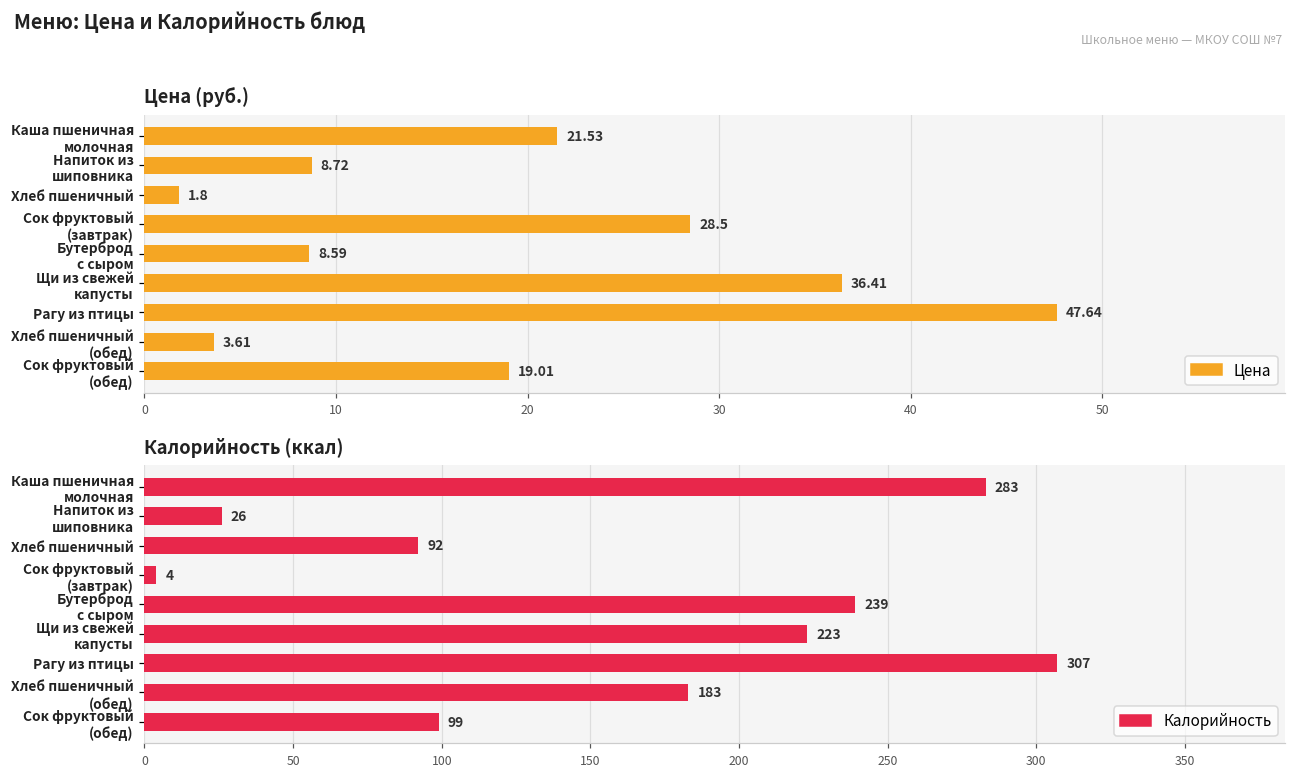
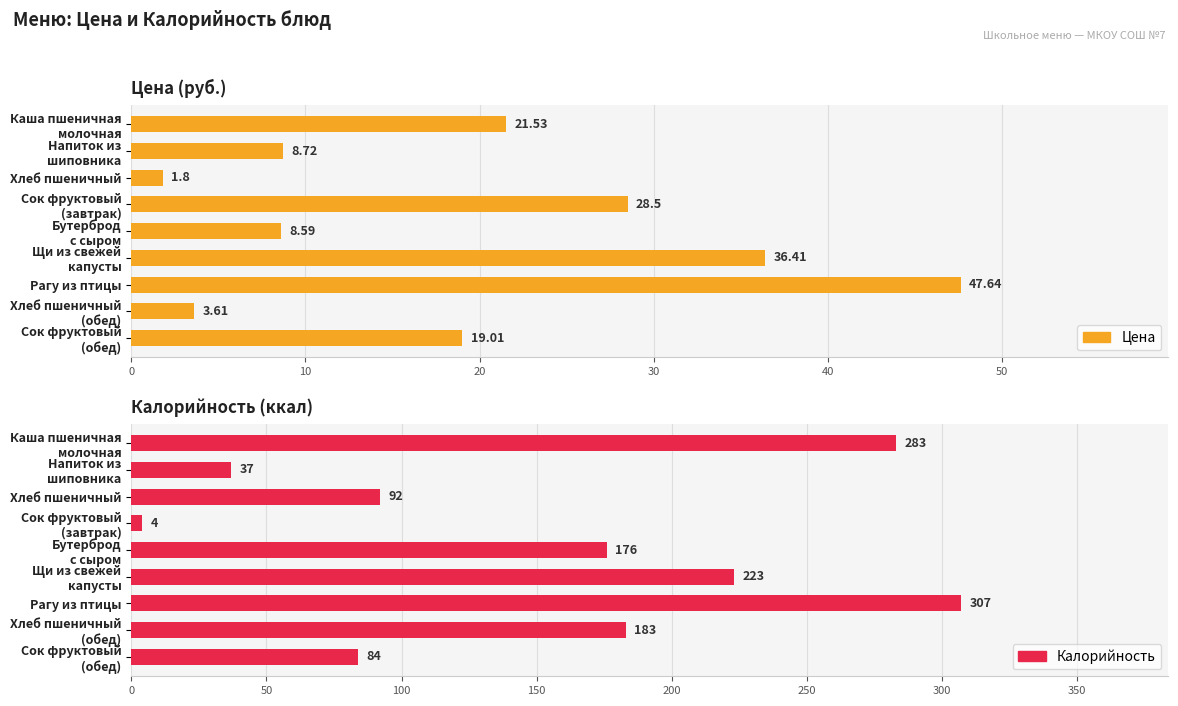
Калорийность (ккал), Напиток из шиповника: 26 -> 37
Калорийность (ккал), Бутерброд с сыром: 239 -> 176
Калорийность (ккал), Сок фруктовый (обед): 99 -> 84
